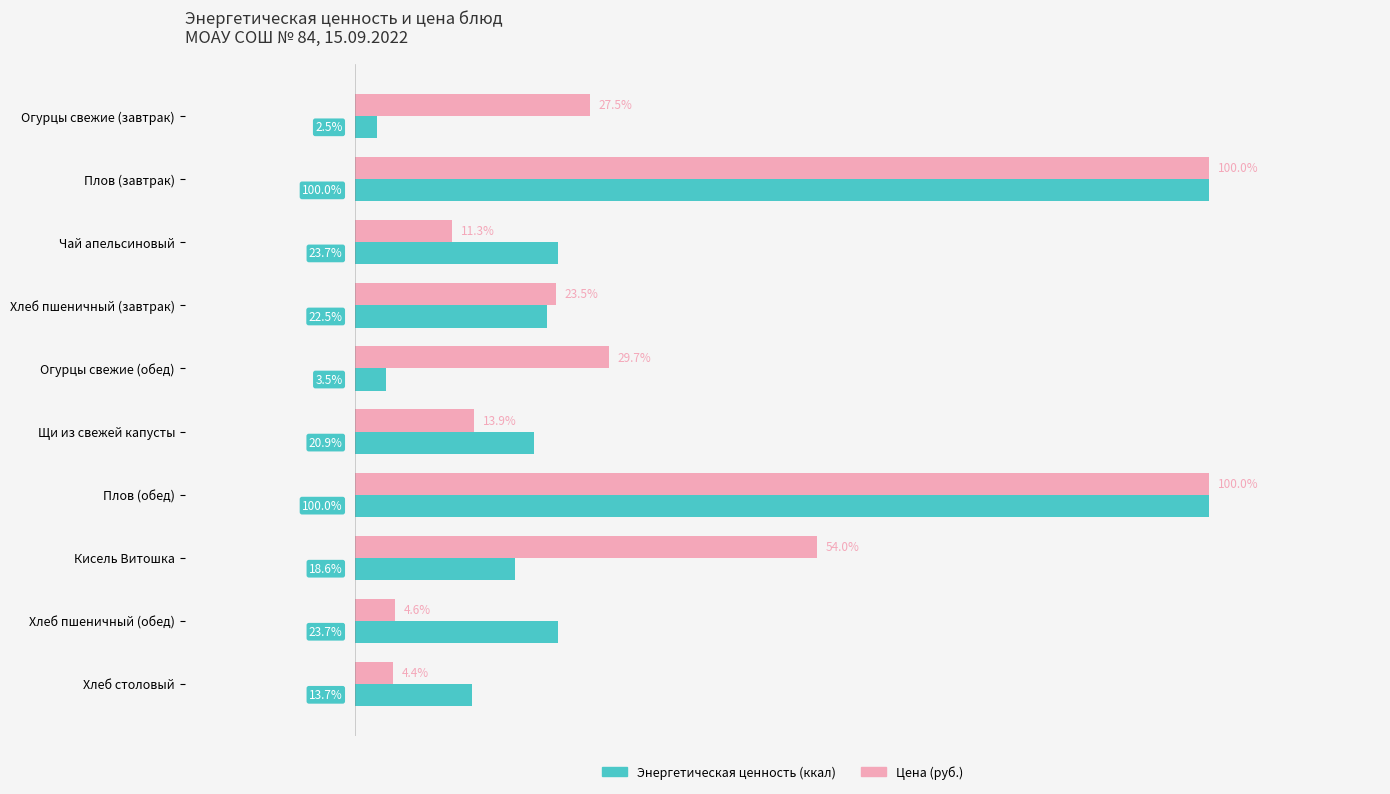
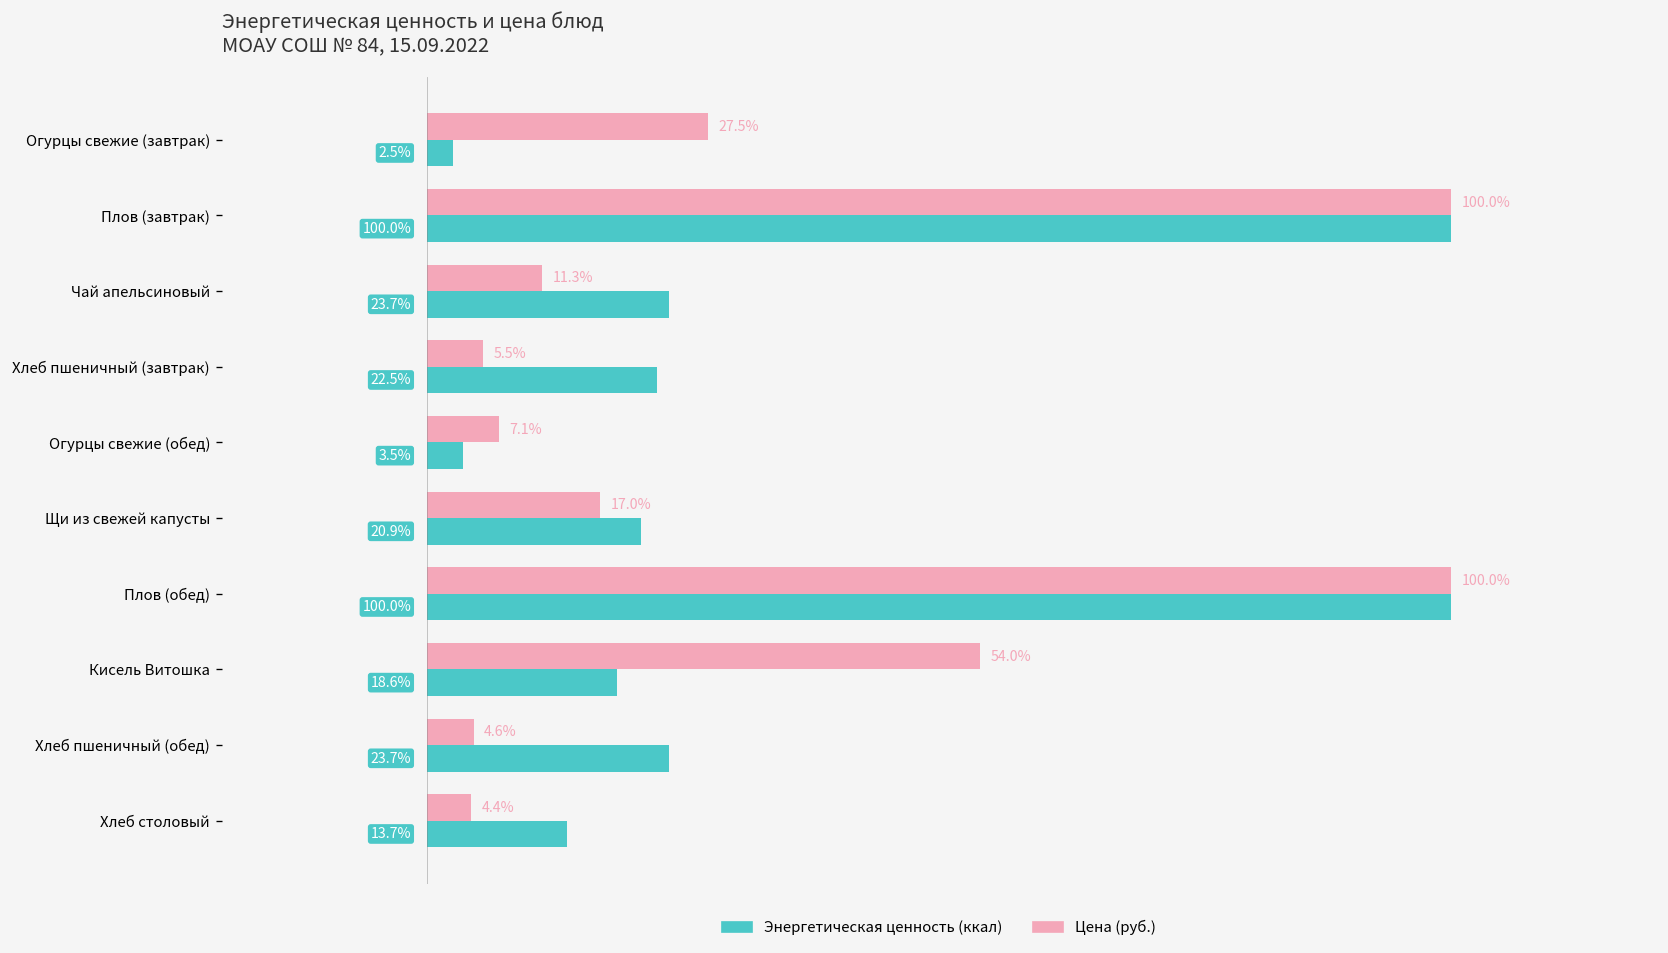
Цена (руб.), Хлеб пшеничный (завтрак): 23.5% -> 5.5%
Цена (руб.), Огурцы свежие (обед): 29.7% -> 7.1%
Цена (руб.), Щи из свежей капусты: 13.9% -> 17.0%
